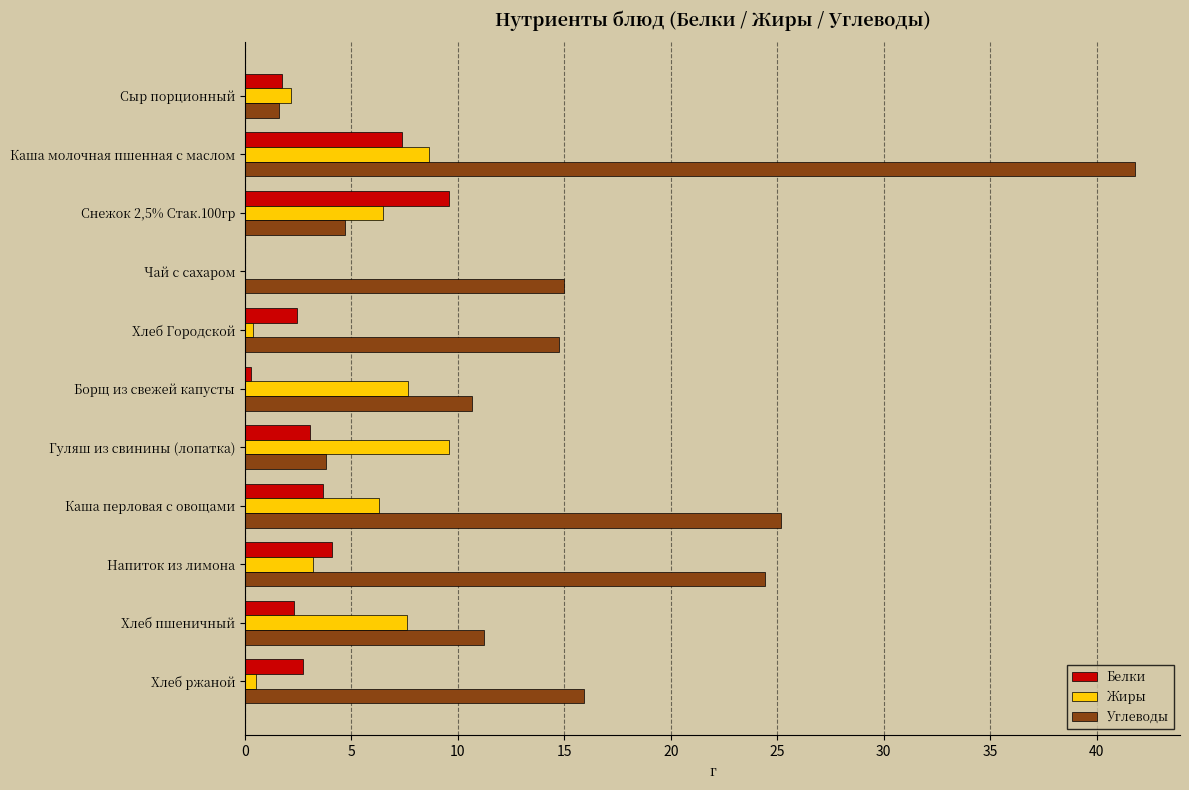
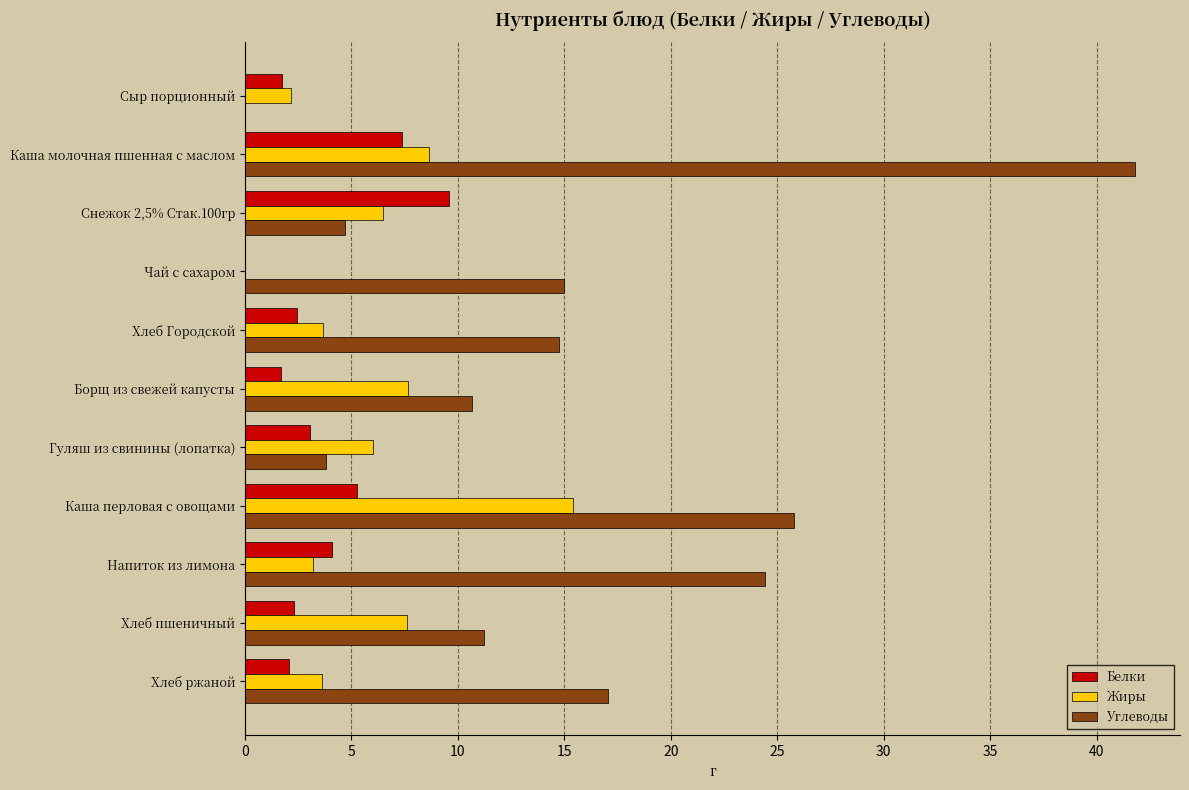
Углеводы, Сыр порционный: 1.6 -> 0.0
Жиры, Хлеб Городской: 0.4 -> 3.7
Белки, Борщ из свежей капусты: 0.3 -> 1.7
Жиры, Гуляш из свинины (лопатка): 9.6 -> 6.0
Белки, Каша перловая с овощами: 3.7 -> 5.3
Жиры, Каша перловая с овощами: 6.3 -> 15.4
Углеводы, Каша перловая с овощами: 25.2 -> 25.8
Белки, Хлеб ржаной: 2.7 -> 2.1
Жиры, Хлеб ржаной: 0.5 -> 3.6
Углеводы, Хлеб ржаной: 15.9 -> 17.1
